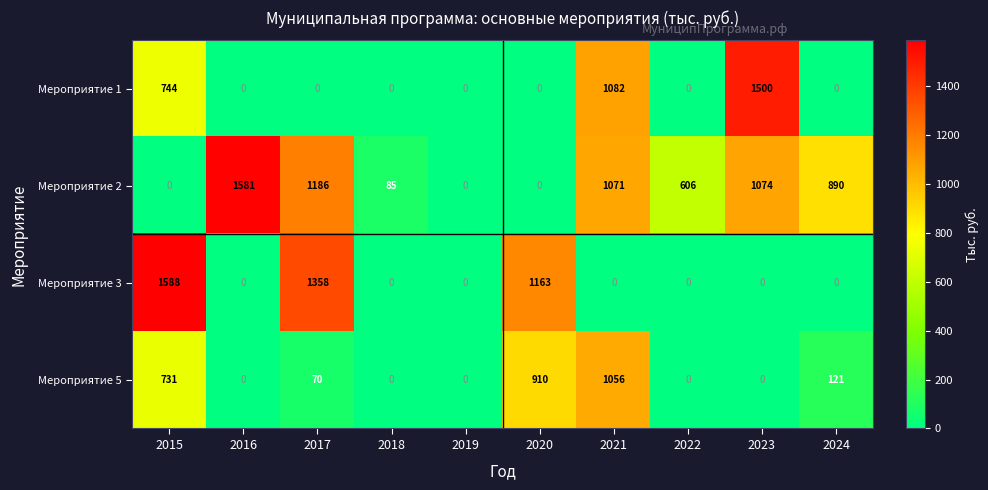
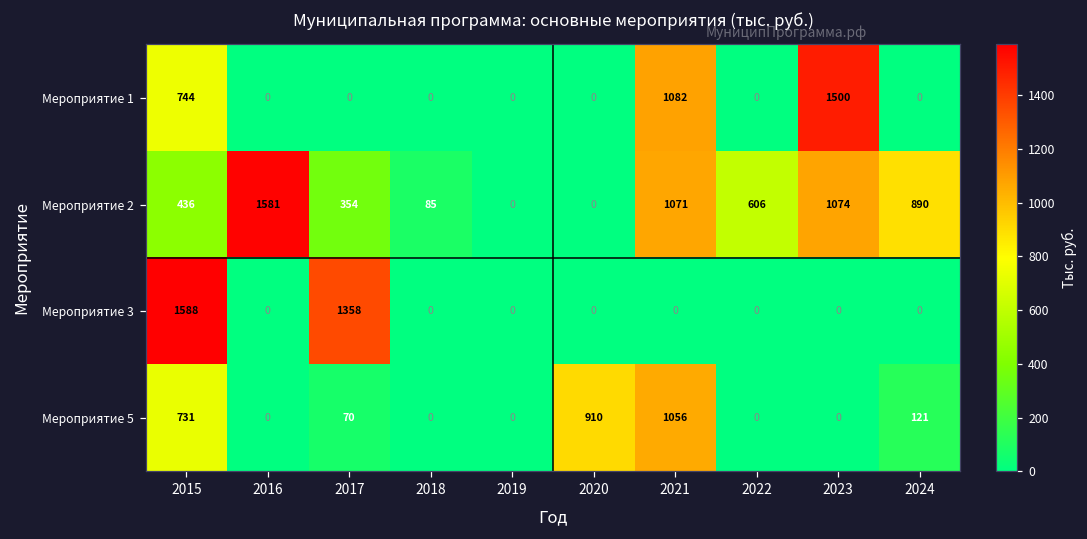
Мероприятие 2, 2015: 0 -> 436
Мероприятие 2, 2017: 1186 -> 354
Мероприятие 3, 2020: 1163 -> 0
